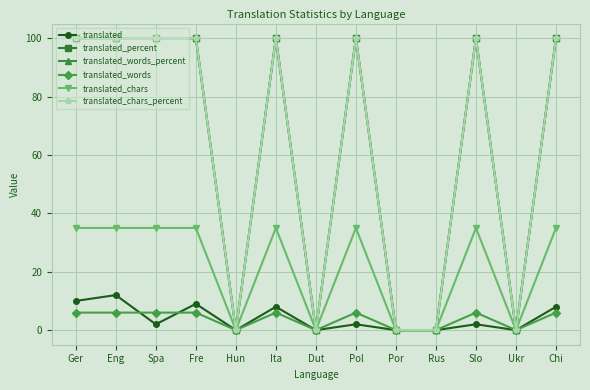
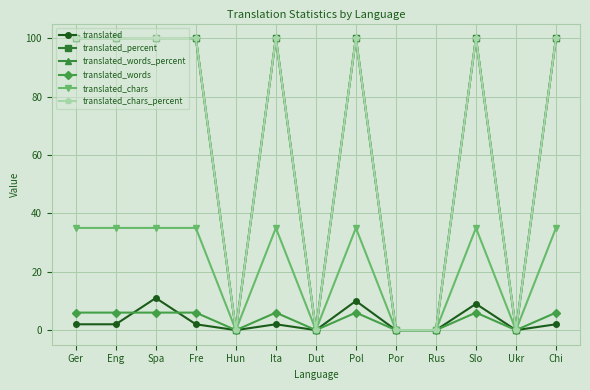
translated, Ger: 10 -> 2
translated, Eng: 12 -> 2
translated, Spa: 2 -> 11
translated, Fre: 9 -> 2
translated, Ita: 8 -> 2
translated, Pol: 2 -> 10
translated, Slo: 2 -> 9
translated, Chi: 8 -> 2
